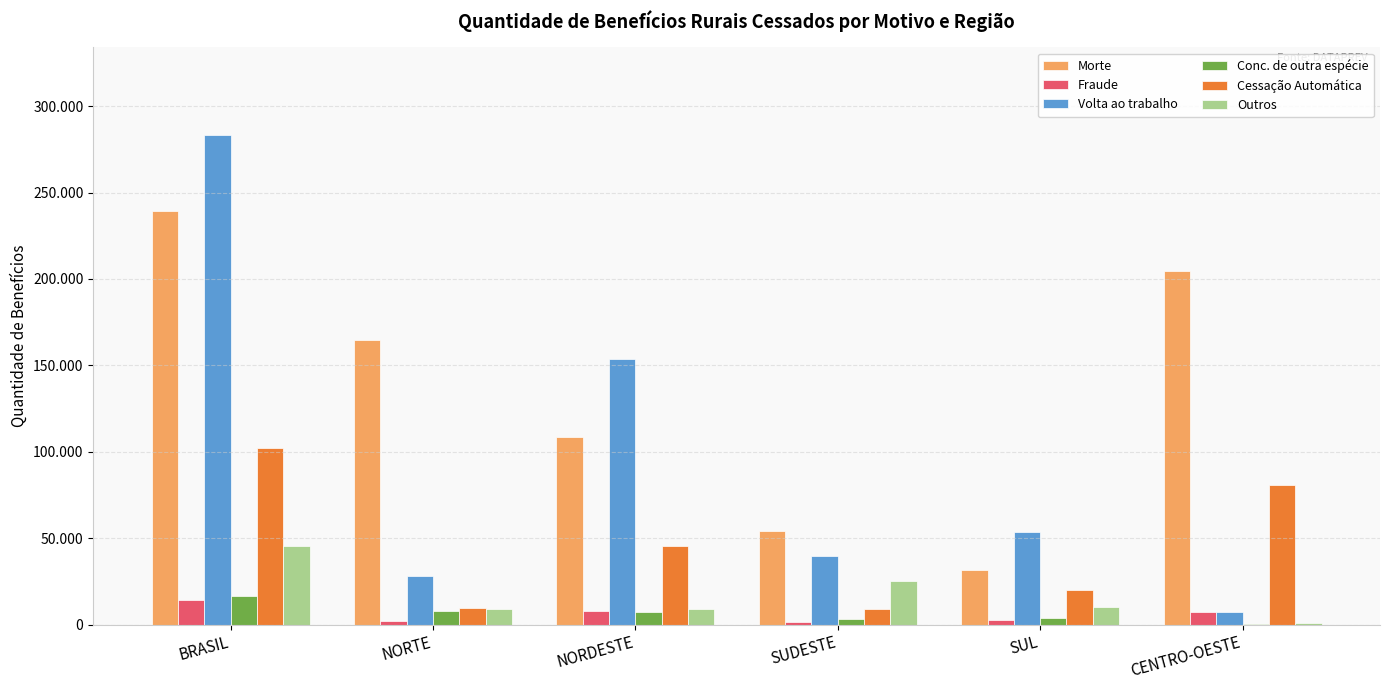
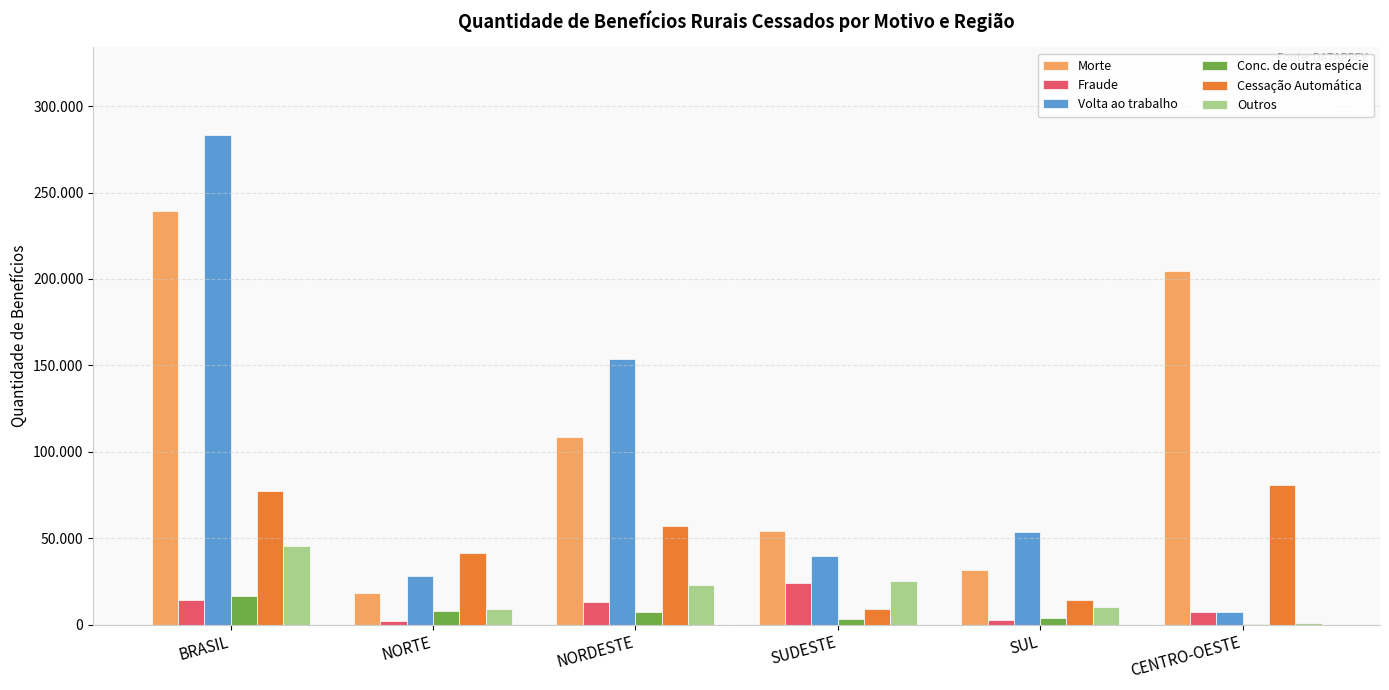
Cessação Automática, BRASIL: 102 -> 78
Morte, NORTE: 165 -> 18
Cessação Automática, NORTE: 9 -> 41
Fraude, NORDESTE: 8 -> 13
Cessação Automática, NORDESTE: 46 -> 57
Outros, NORDESTE: 9 -> 23
Fraude, SUDESTE: 1 -> 24
Cessação Automática, SUL: 20 -> 14
